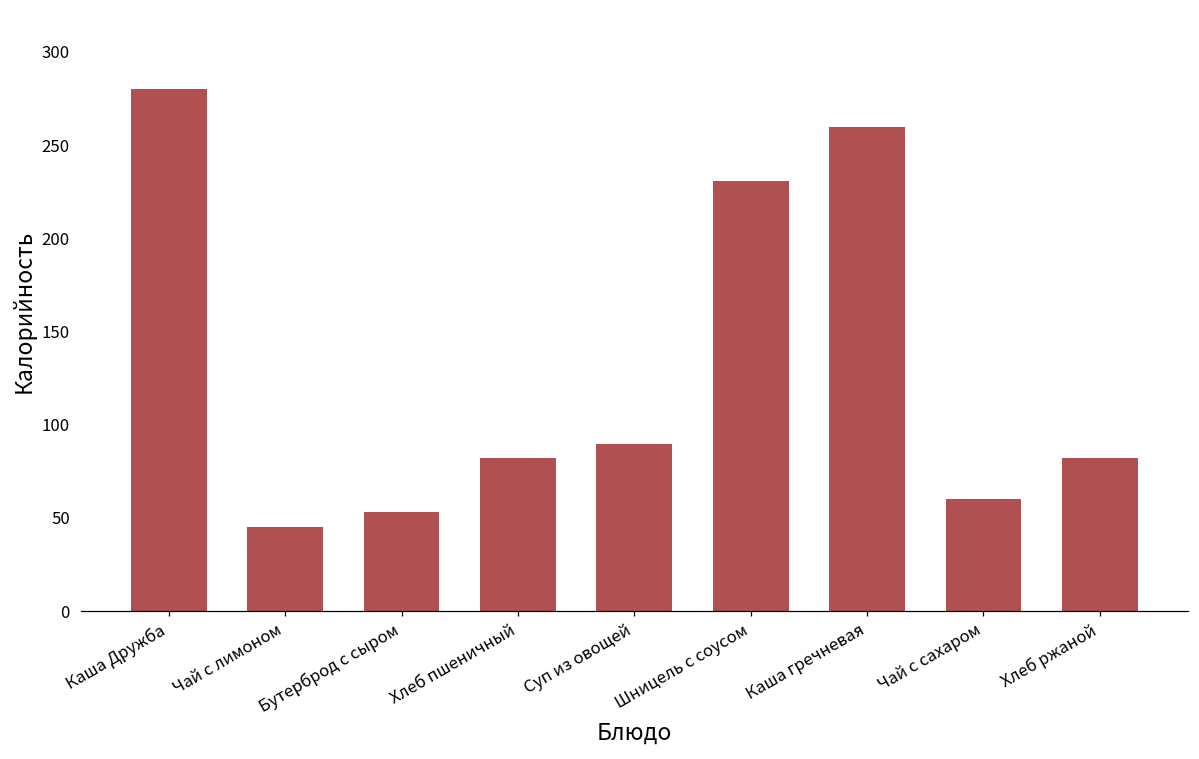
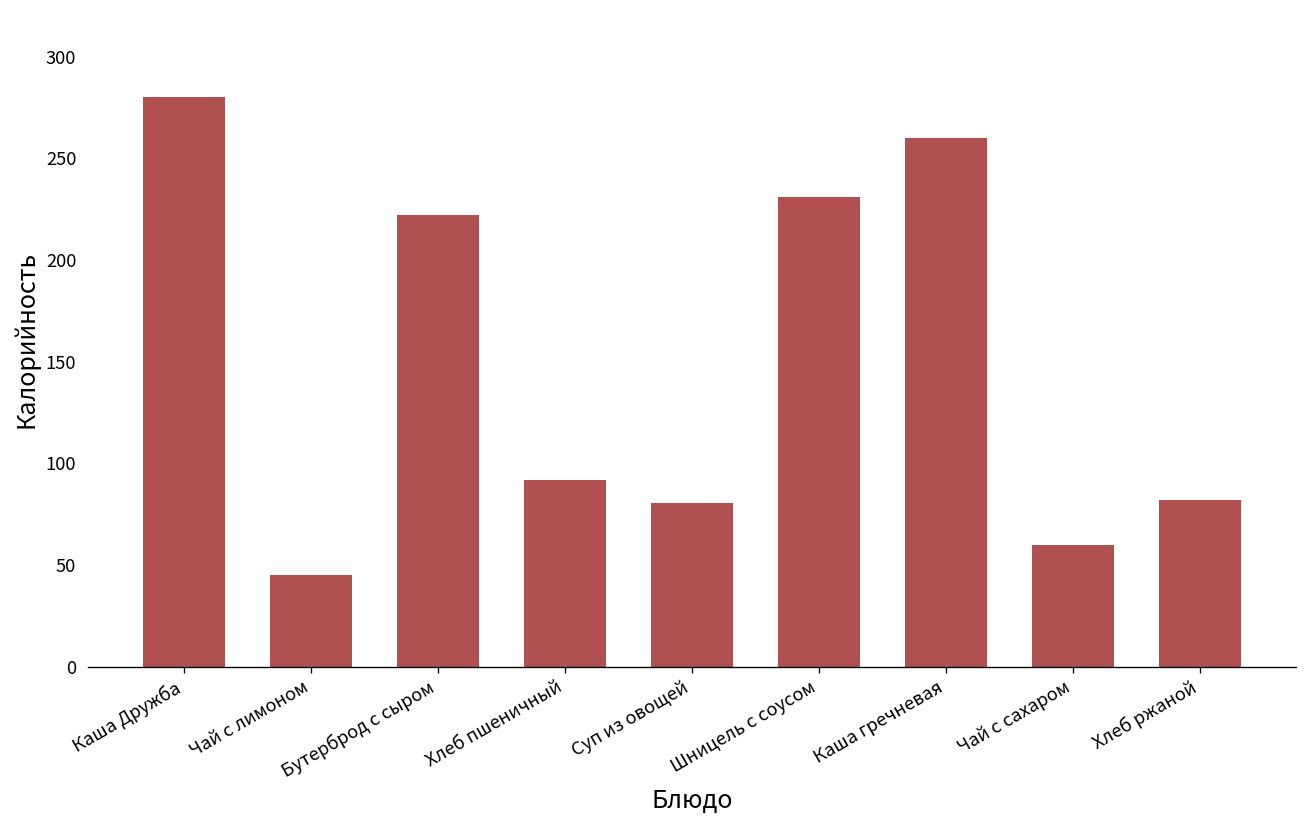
Бутерброд с сыром: 53 -> 222
Хлеб пшеничный: 82 -> 92
Суп из овощей: 90 -> 80
